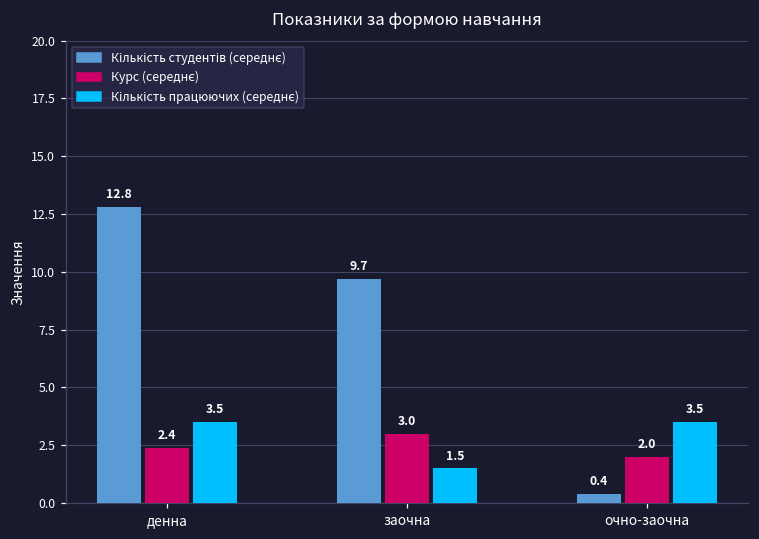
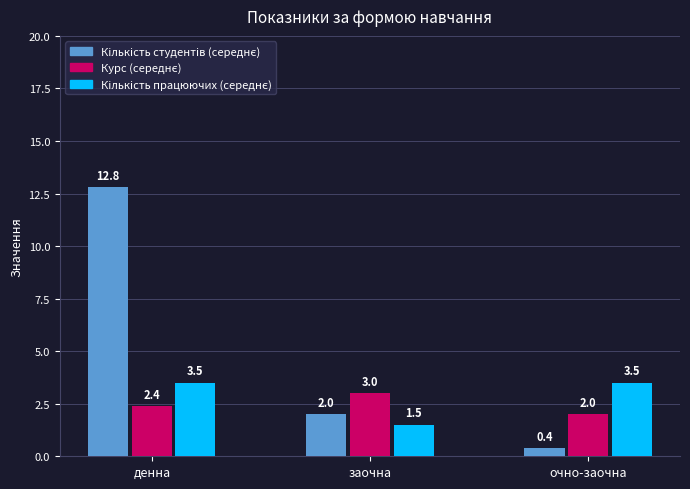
Кількість студентів (середнє), заочна: 9.7 -> 2.0
